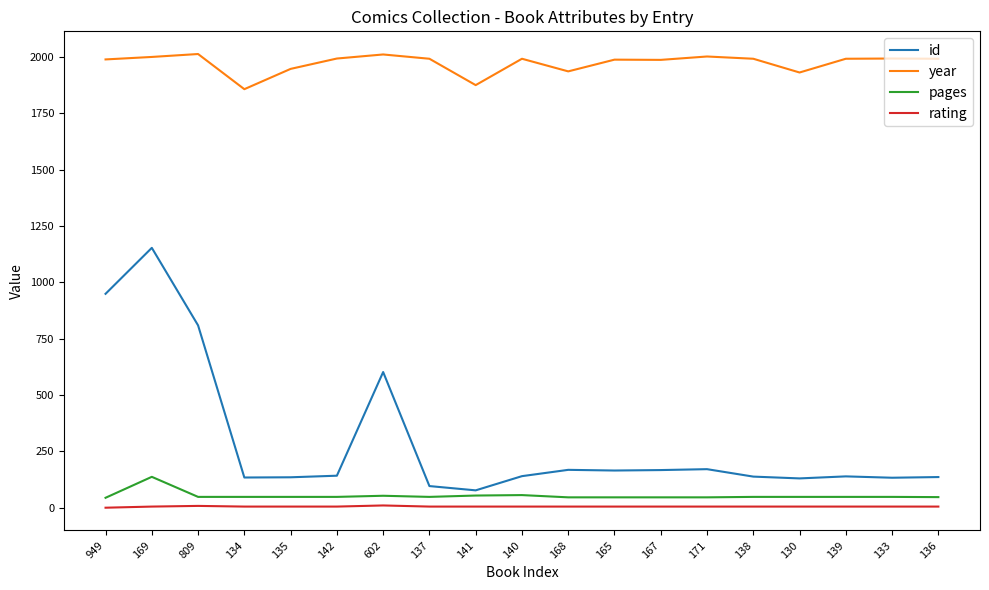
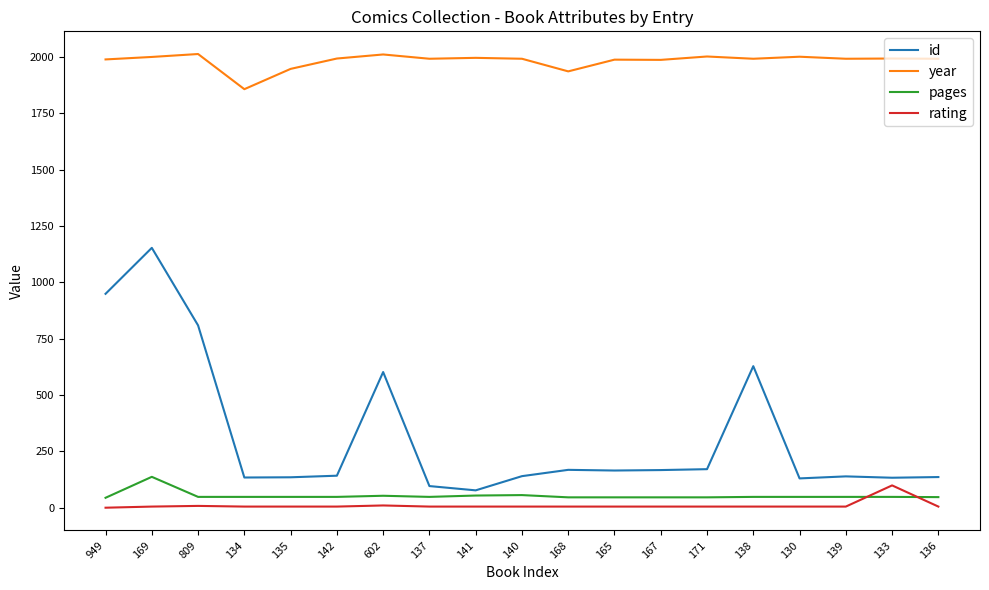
year, 141: 1880 -> 2000
id, 138: 140 -> 630
year, 130: 1930 -> 2000
rating, 133: 10 -> 100
